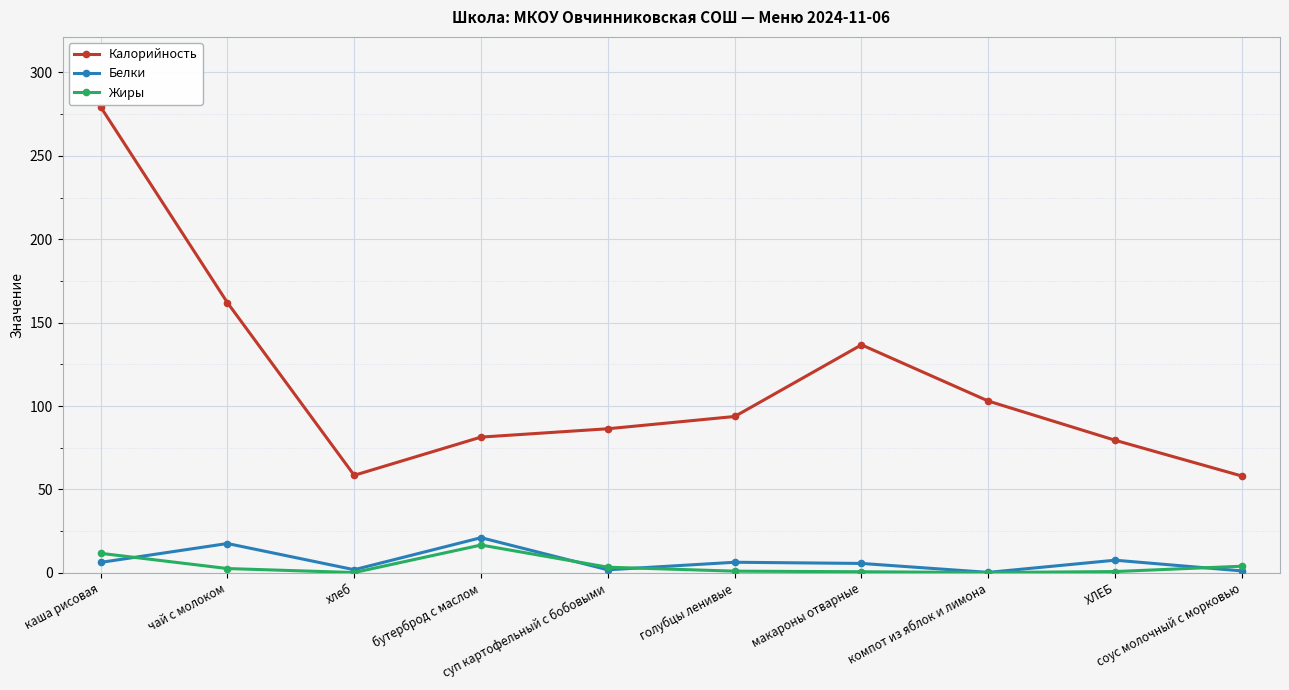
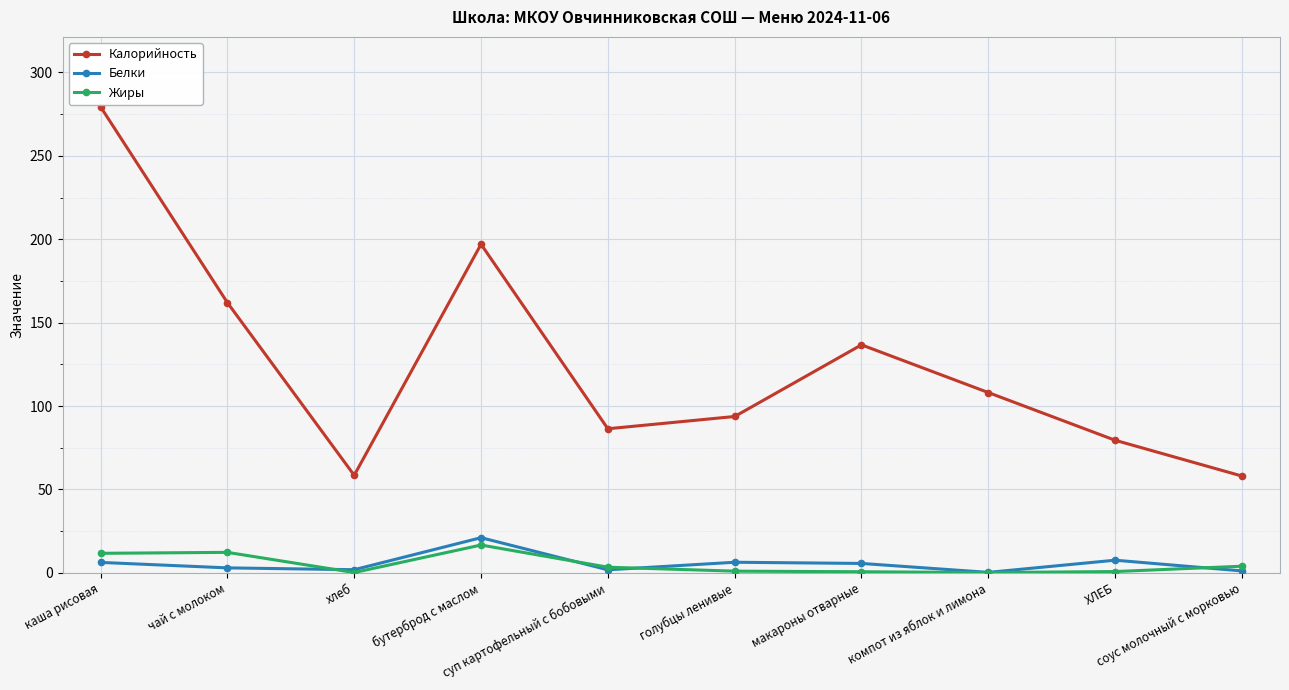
Белки, чай с молоком: 18 -> 3
Жиры, чай с молоком: 3 -> 12
Калорийность, бутерброд с маслом: 81 -> 197
Калорийность, компот из яблок и лимона: 103 -> 108
